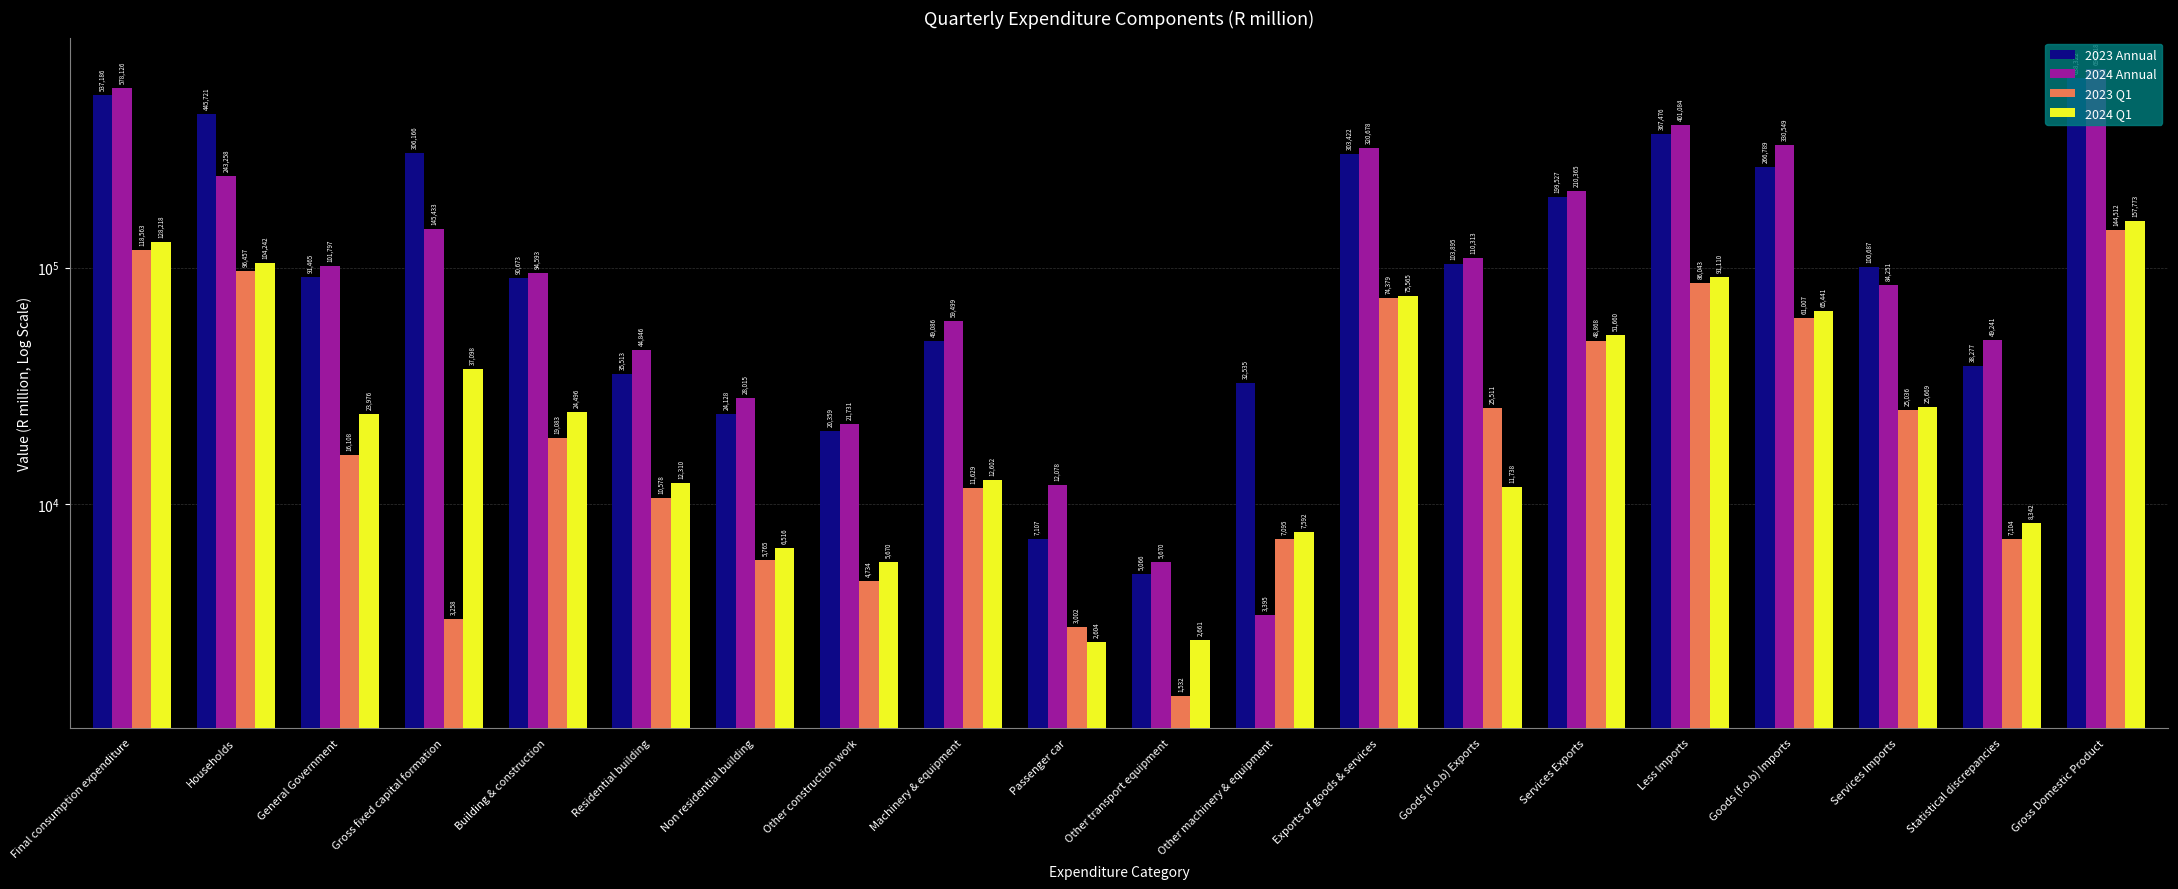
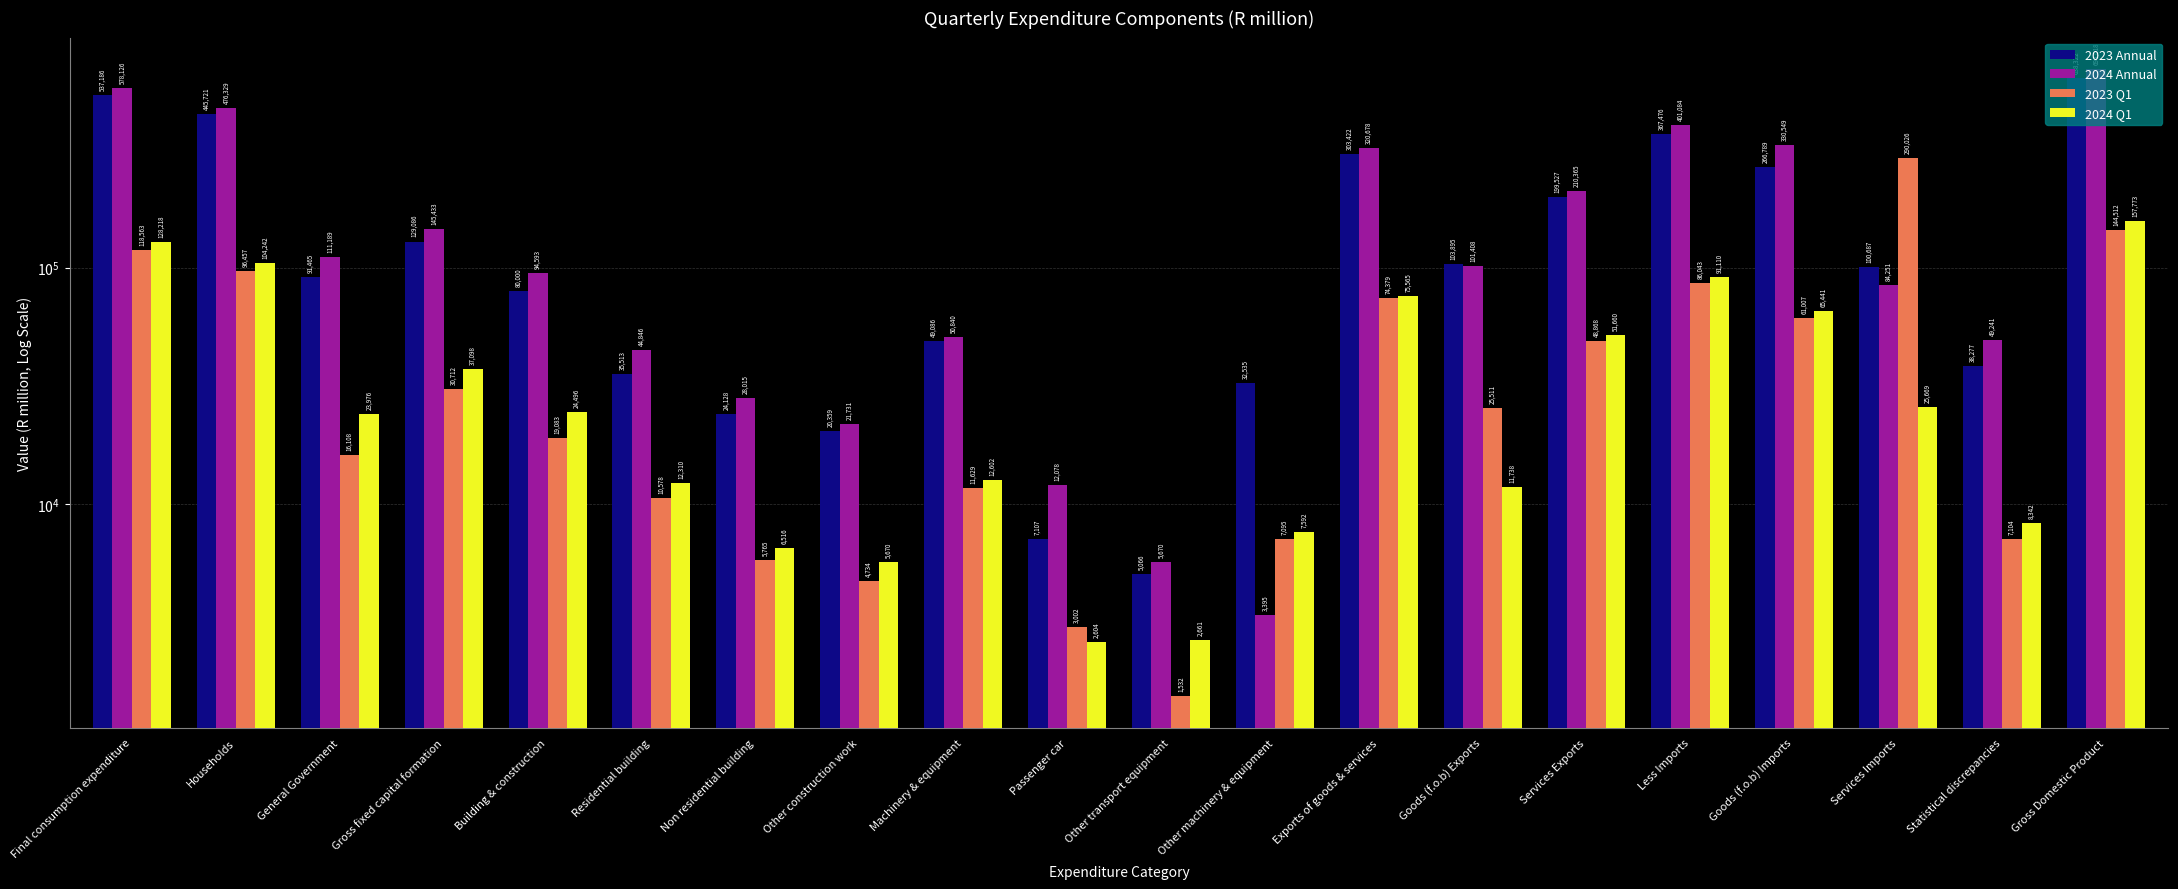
2024 Annual, Households: 243,258 -> 476,329
2024 Annual, General Government: 101,797 -> 111,189
2023 Annual, Gross fixed capital formation: 306,166 -> 129,086
2023 Q1, Gross fixed capital formation: 3,258 -> 30,712
2023 Annual, Building & construction: 90,673 -> 80,000
2024 Annual, Machinery & equipment: 59,499 -> 50,840
2024 Annual, Goods (f.o.b) Exports: 110,313 -> 101,408
2023 Q1, Services Imports: 25,036 -> 290,026
